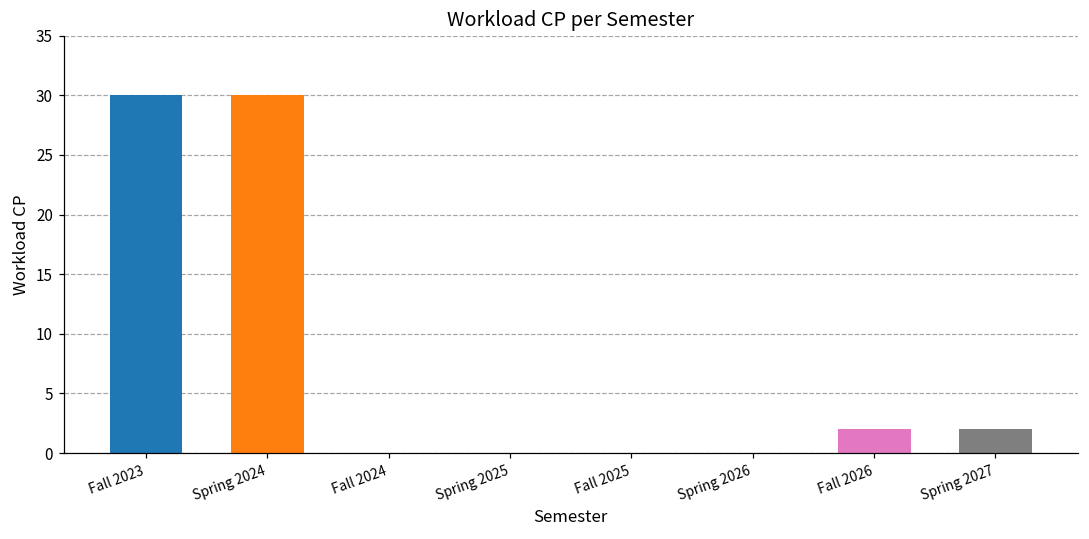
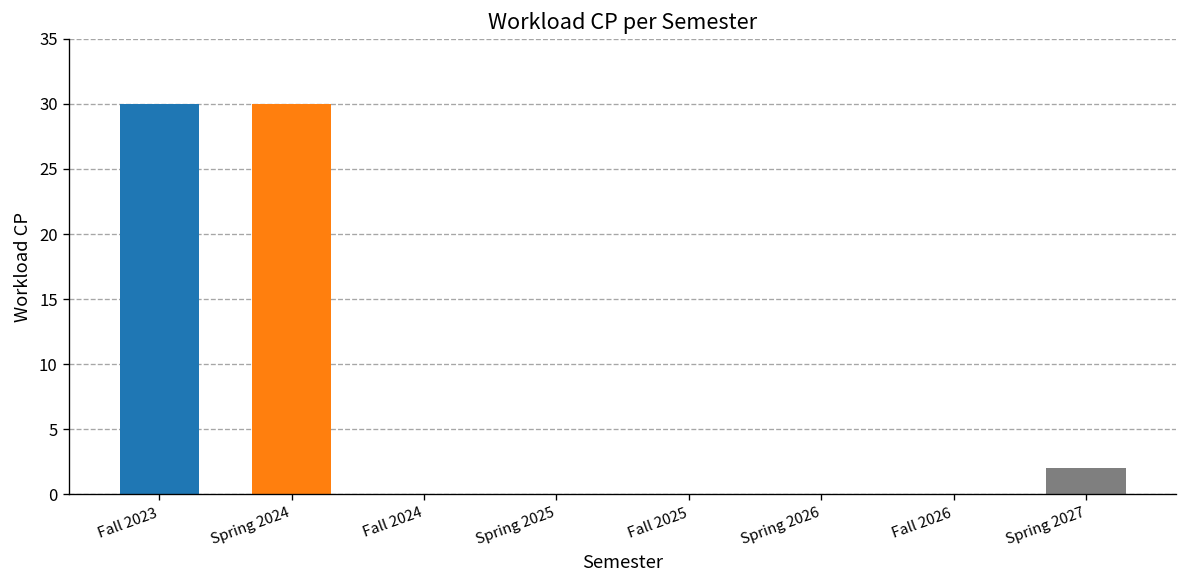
Fall 2026: 2 -> 0
